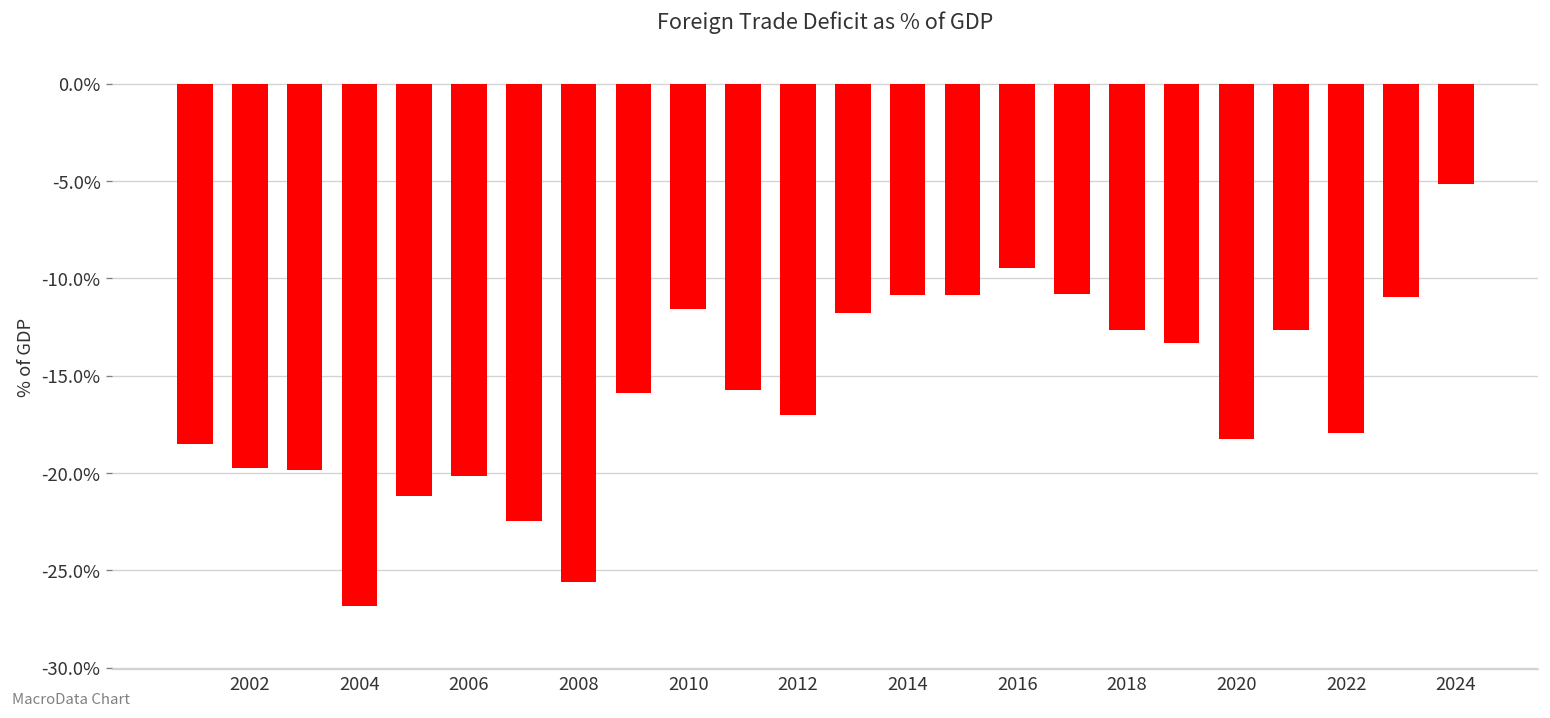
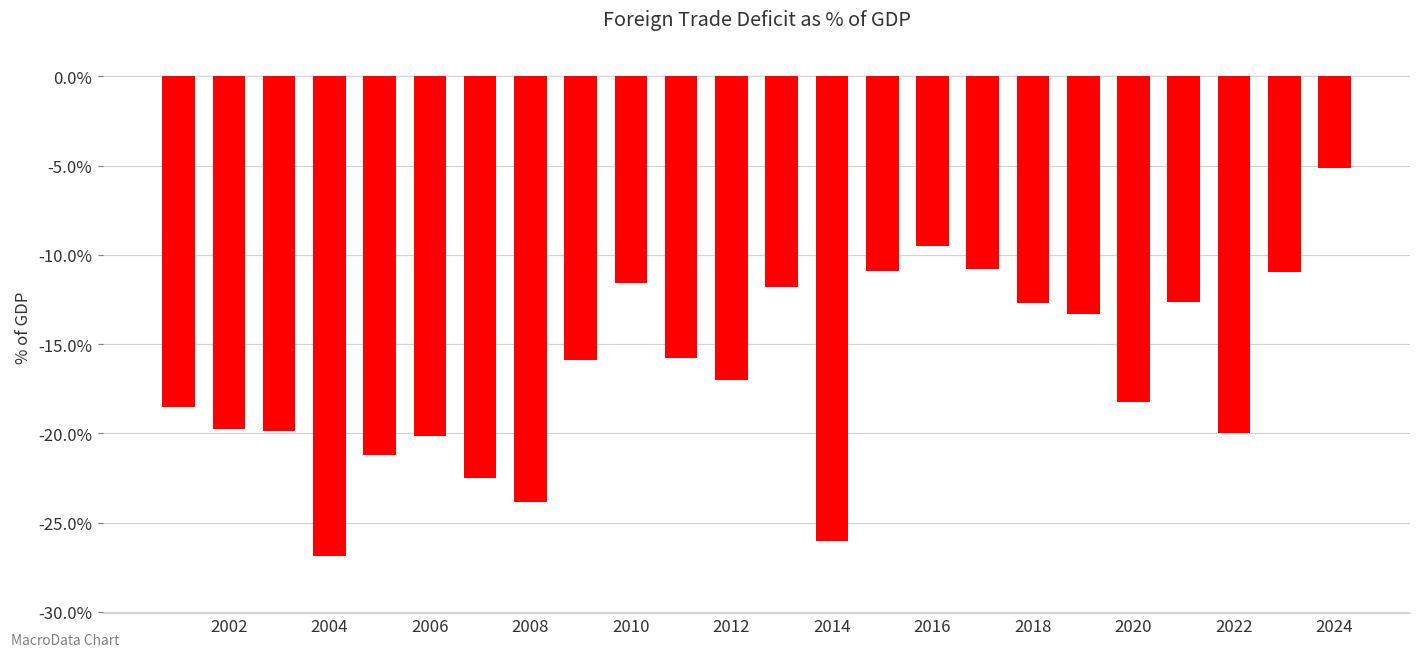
2008: -25.6% -> -23.9%
2014: -10.9% -> -26.0%
2022: -18.0% -> -20.0%
